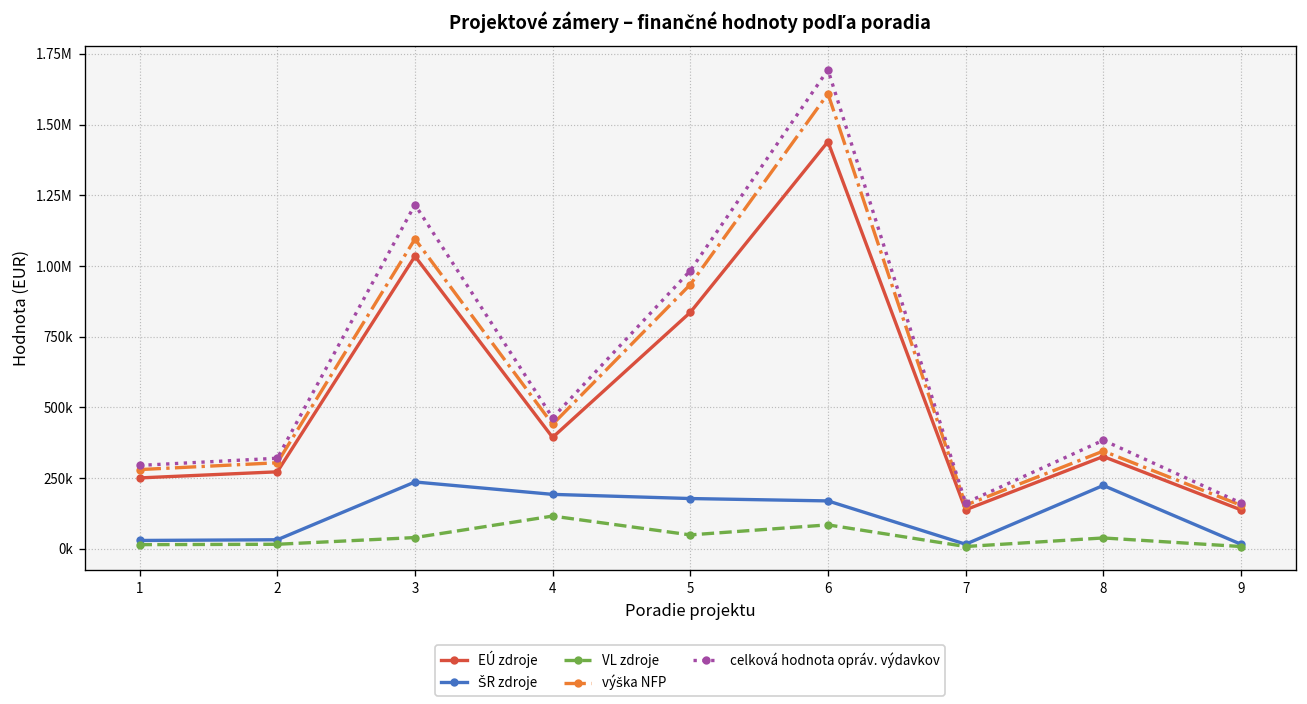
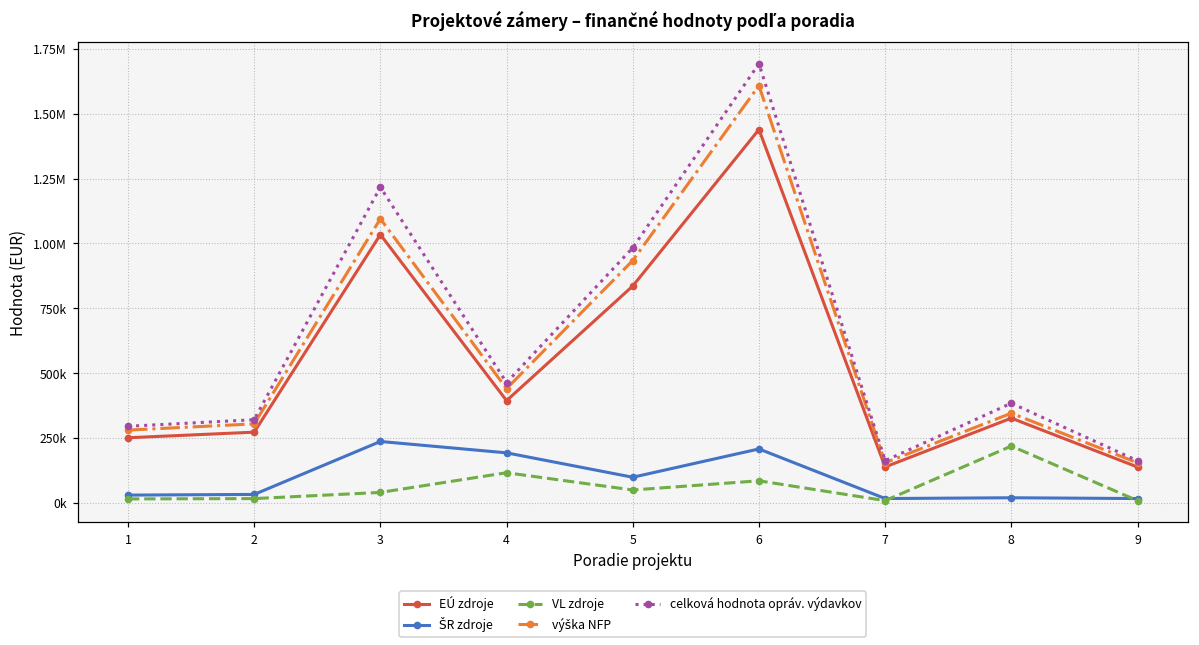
ŠR zdroje, 5: 180000 -> 100000
ŠR zdroje, 6: 170000 -> 210000
ŠR zdroje, 8: 220000 -> 20000
VL zdroje, 8: 40000 -> 220000
